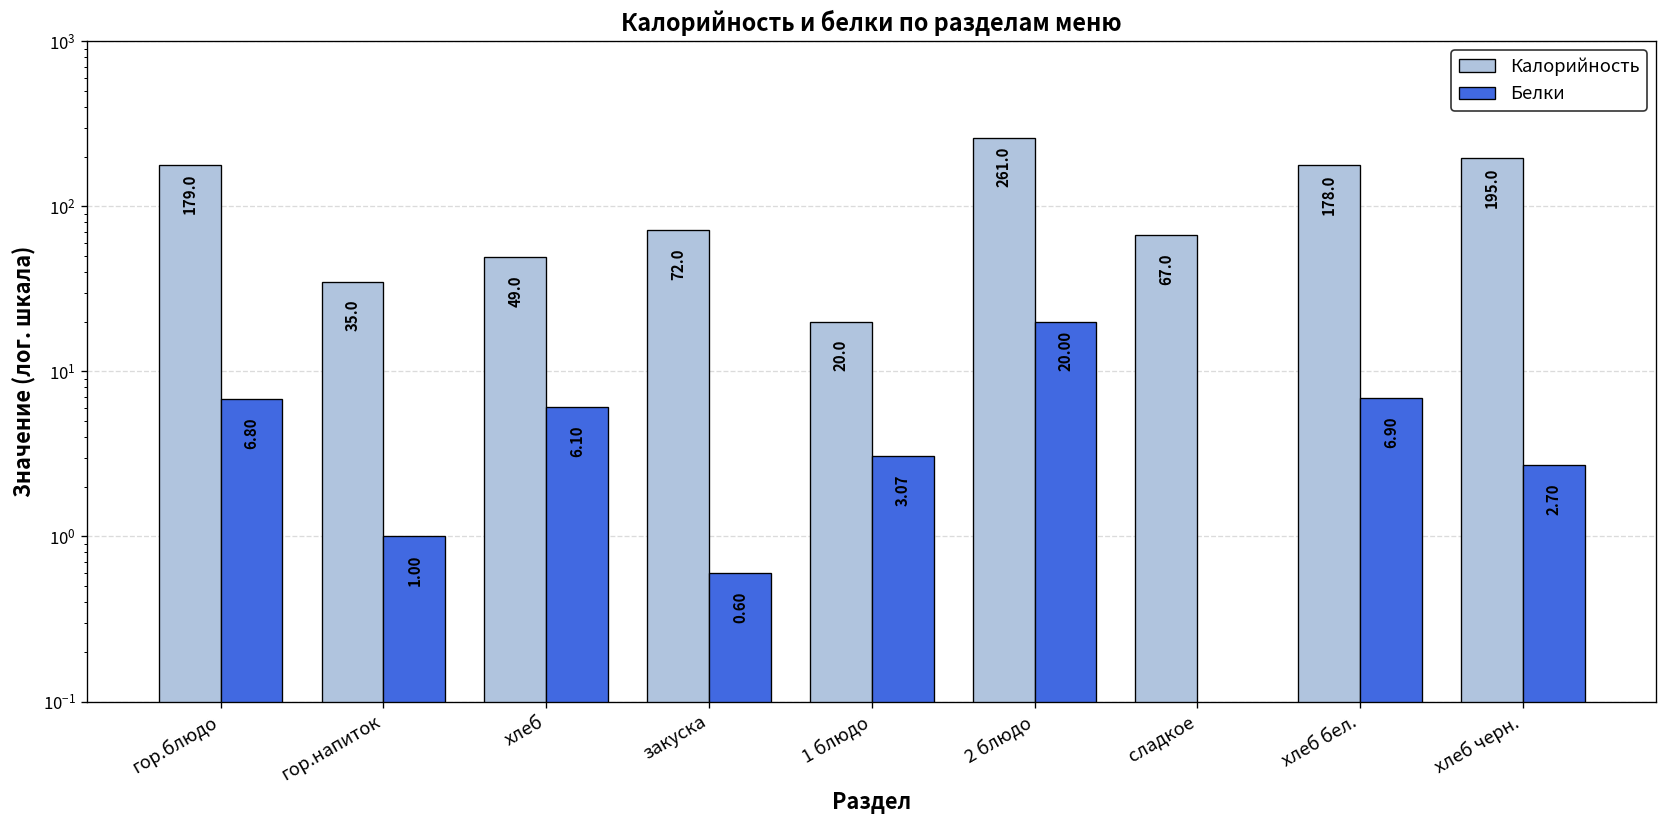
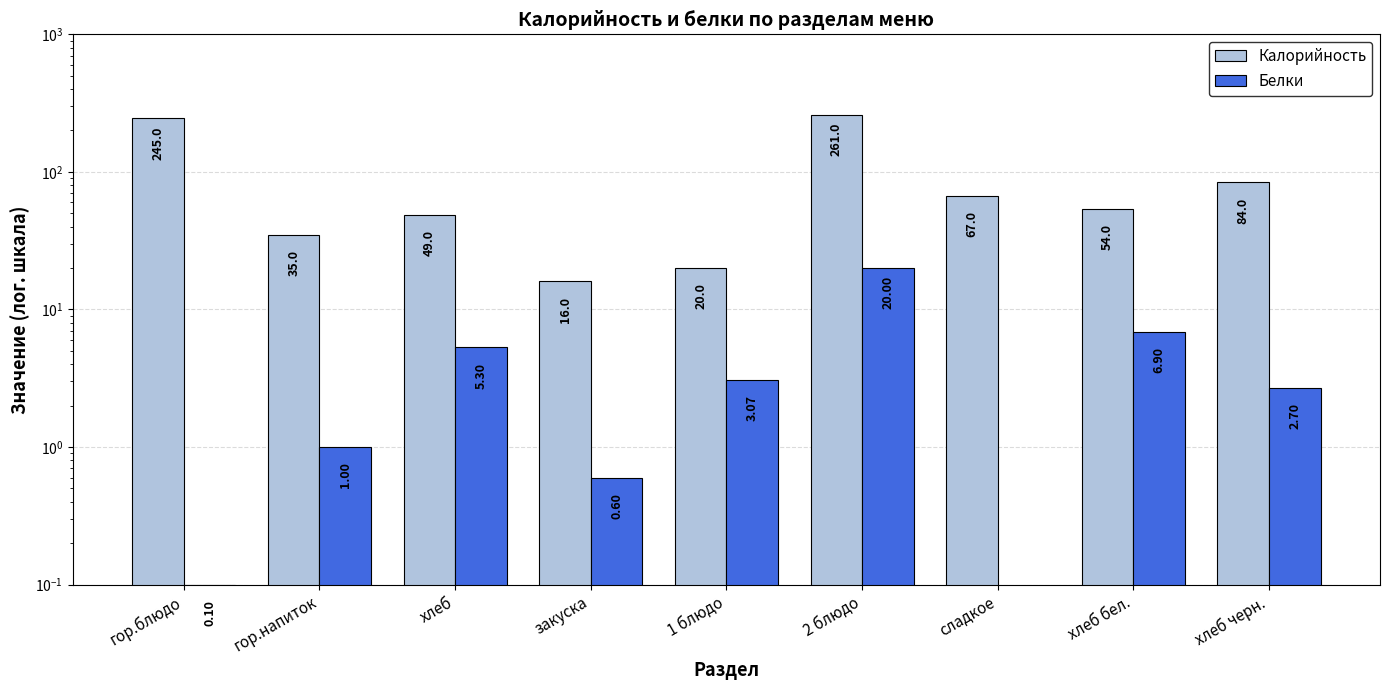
Калорийность, гор.блюдо: 179.0 -> 245.0
Белки, гор.блюдо: 6.80 -> 0.10
Белки, хлеб: 6.10 -> 5.30
Калорийность, закуска: 72.0 -> 16.0
Калорийность, хлеб бел.: 178.0 -> 54.0
Калорийность, хлеб черн.: 195.0 -> 84.0
